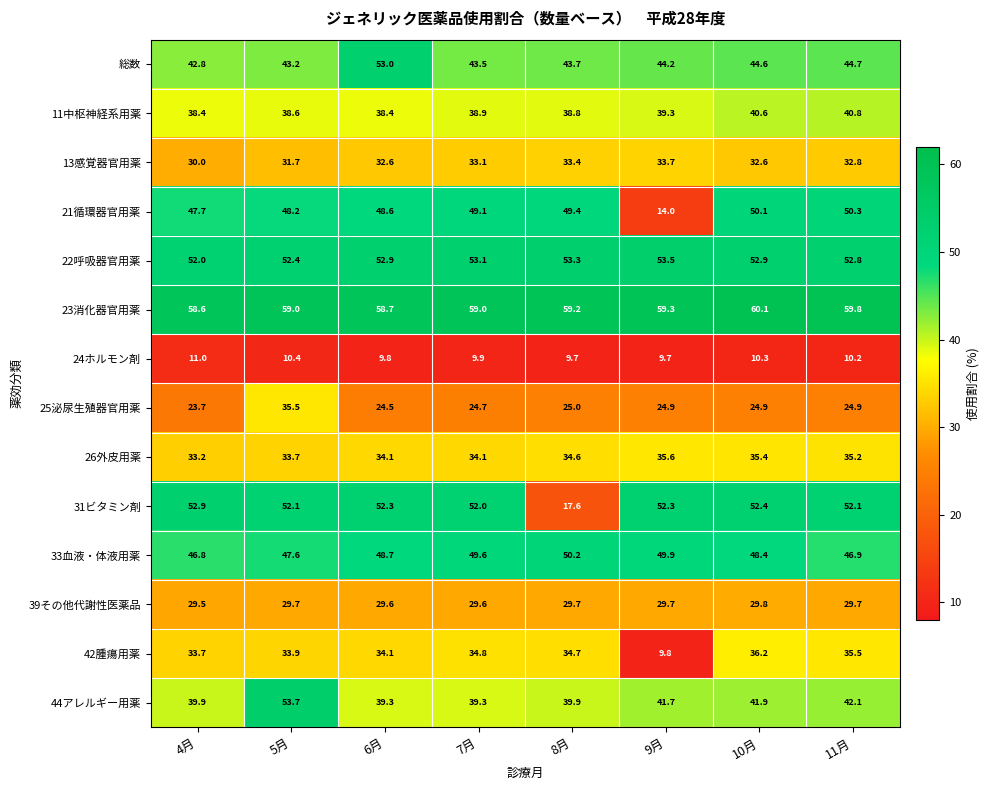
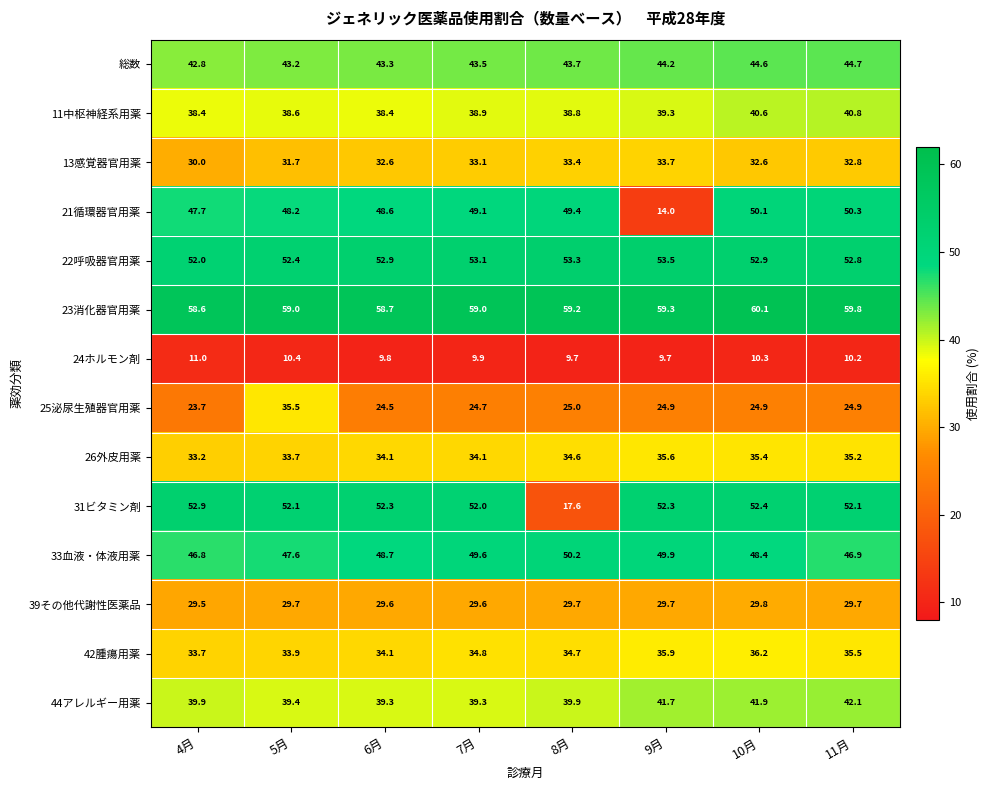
総数, 6月: 53.0 -> 43.3
42腫瘍用薬, 9月: 9.8 -> 35.9
44アレルギー用薬, 5月: 53.7 -> 39.4
